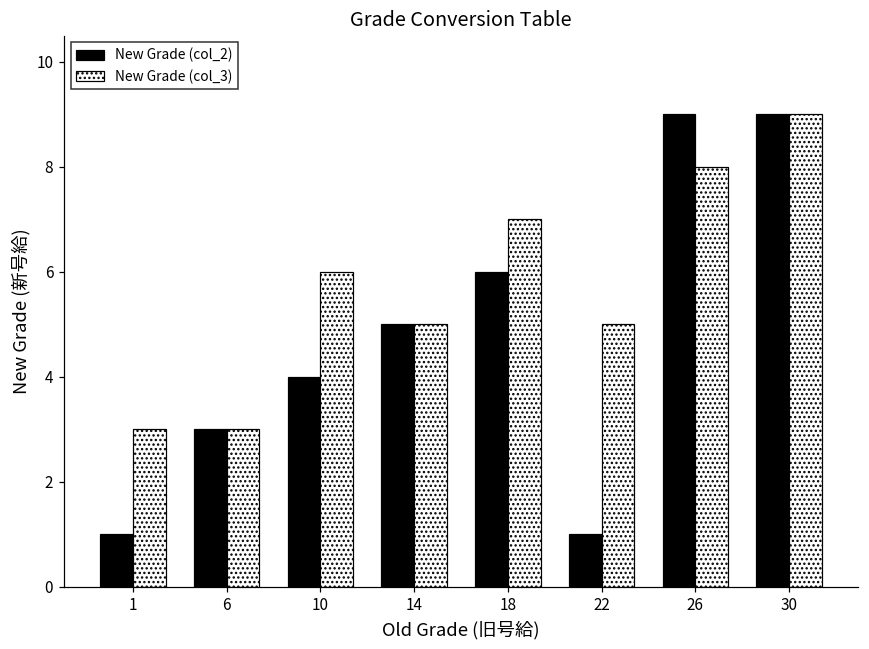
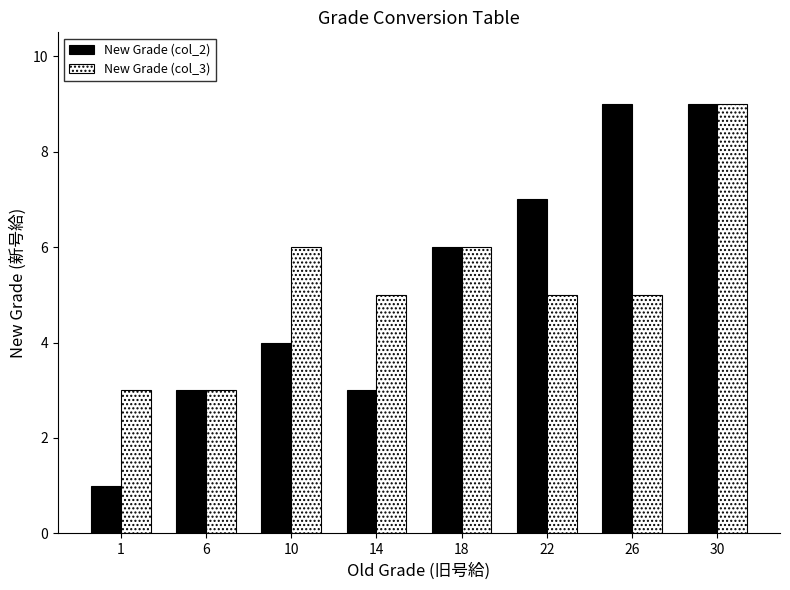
New Grade (col_2), 14: 5 -> 3
New Grade (col_3), 18: 7 -> 6
New Grade (col_2), 22: 1 -> 7
New Grade (col_3), 26: 8 -> 5
